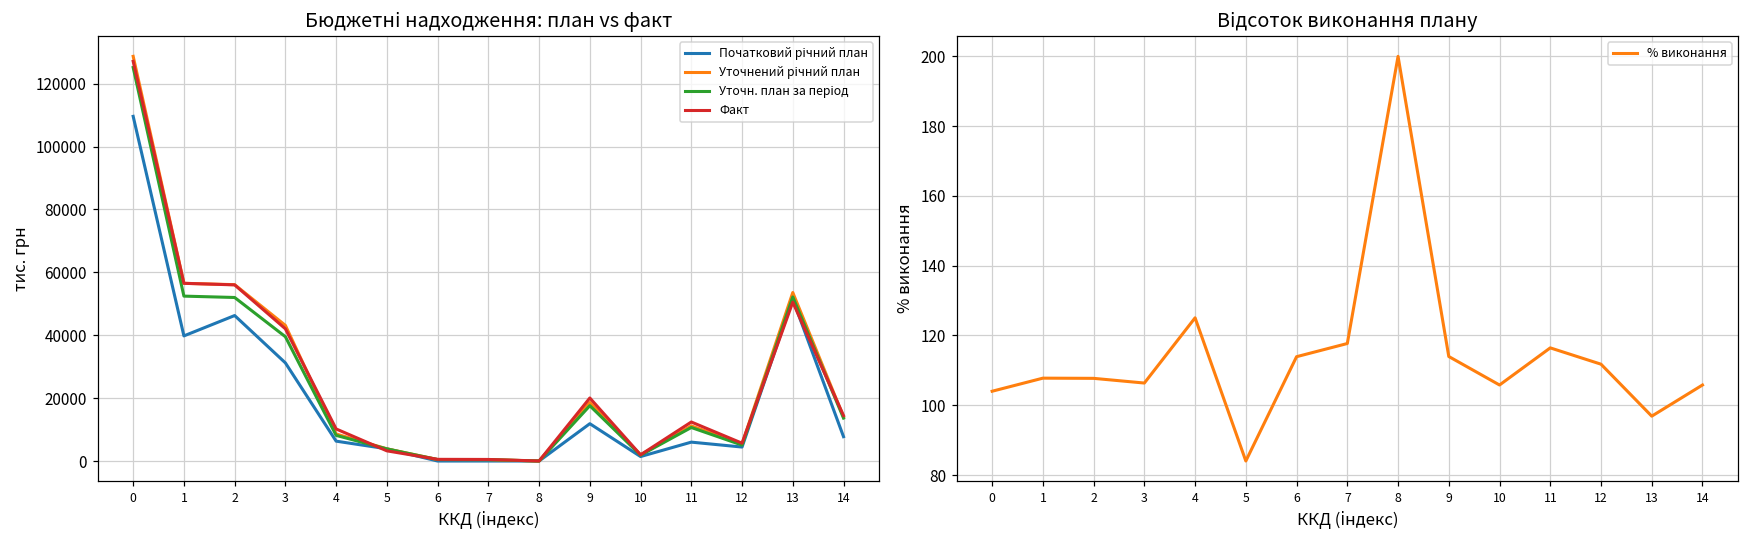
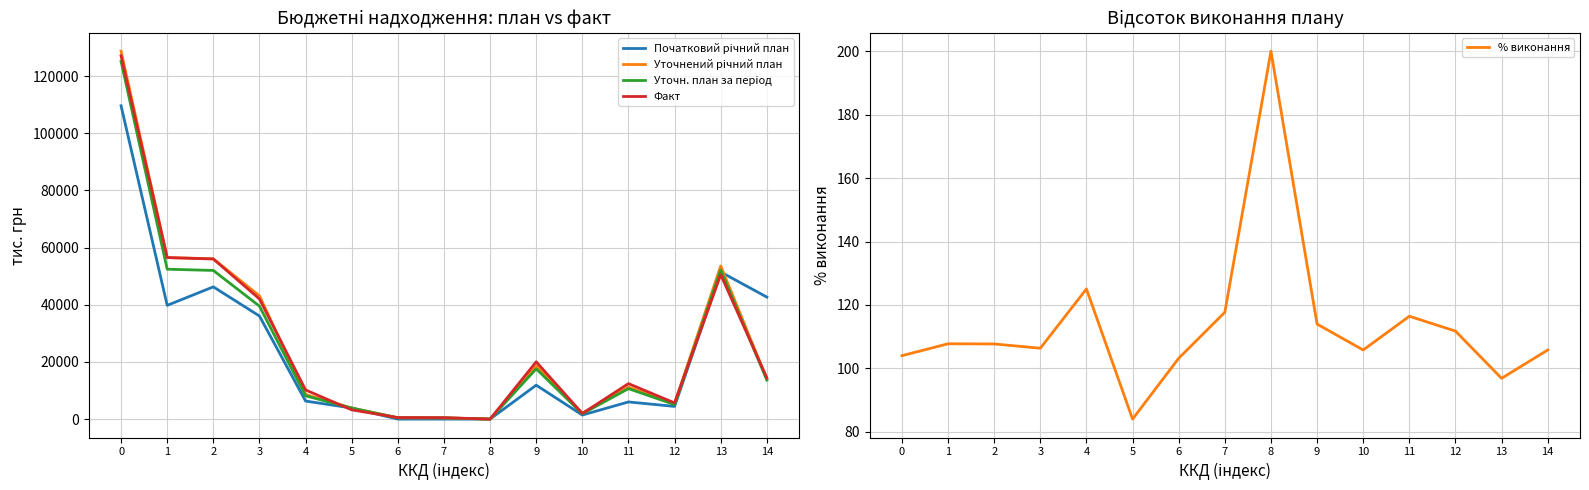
Бюджетні надходження: план vs факт, Початковий річний план, 3: 31000 -> 36000
Бюджетні надходження: план vs факт, Початковий річний план, 14: 8000 -> 43000
Відсоток виконання плану, 6: 114 -> 103
